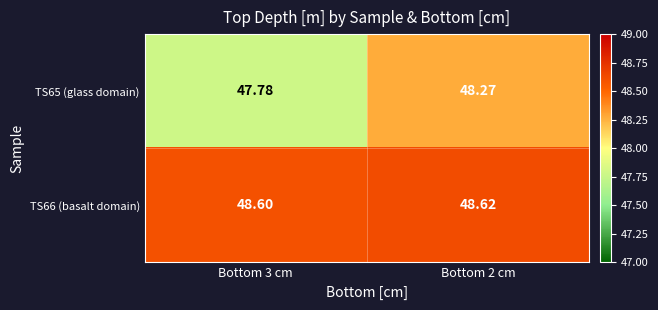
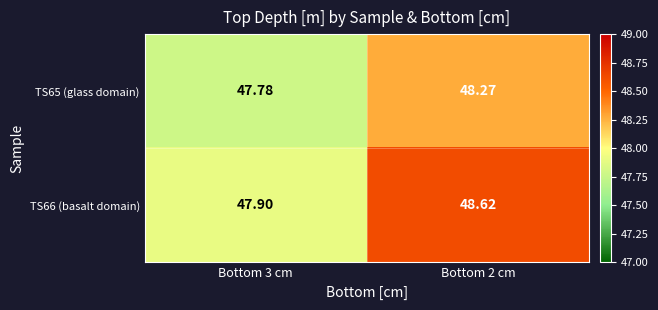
TS66 (basalt domain), Bottom 3 cm: 48.60 -> 47.90
